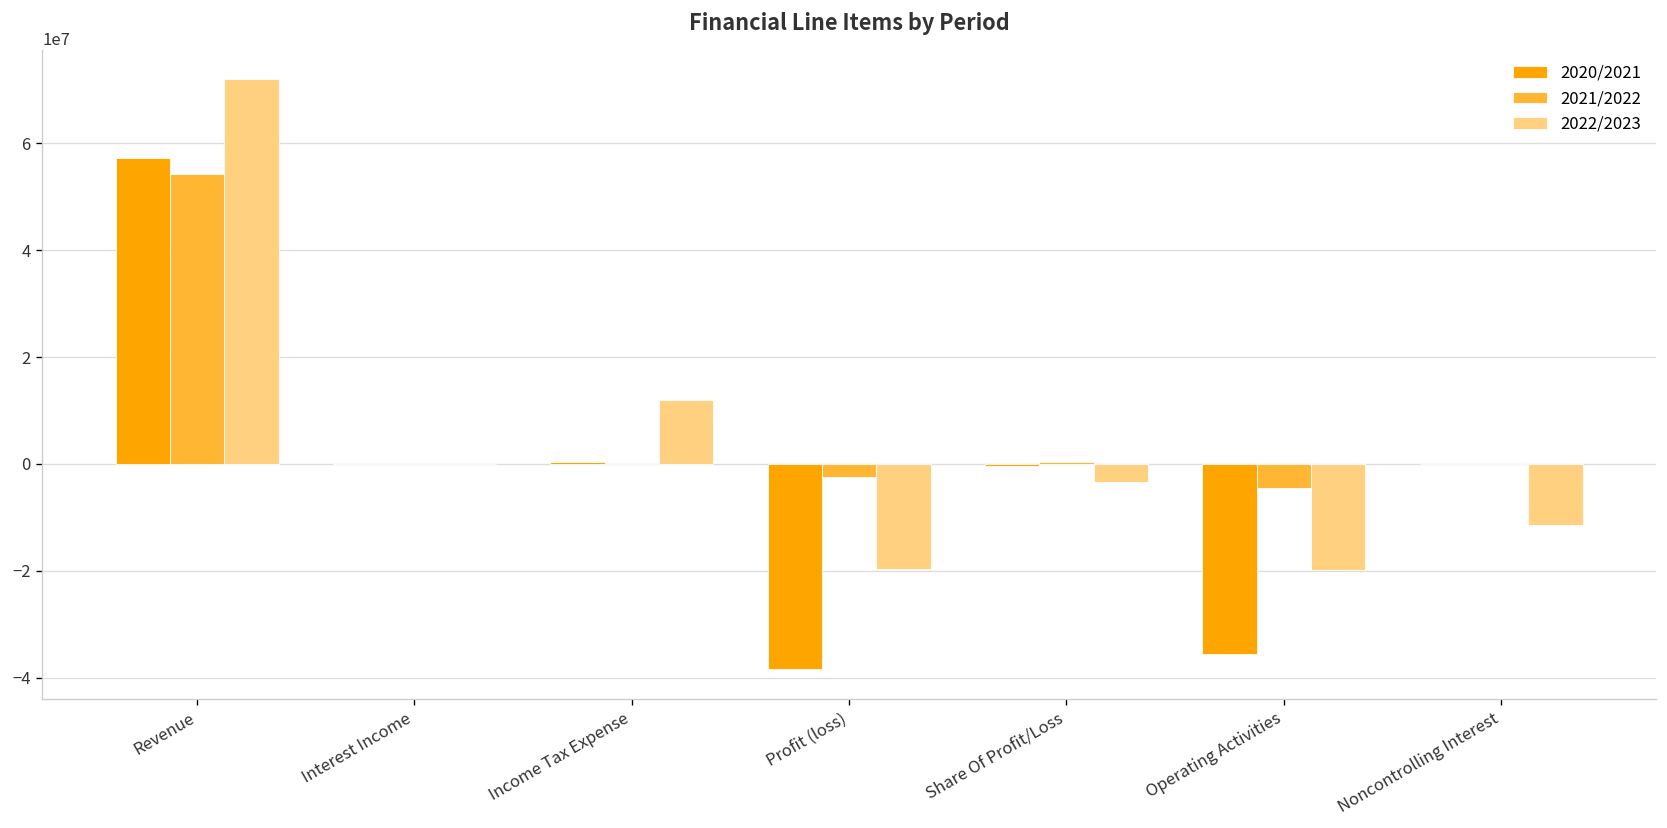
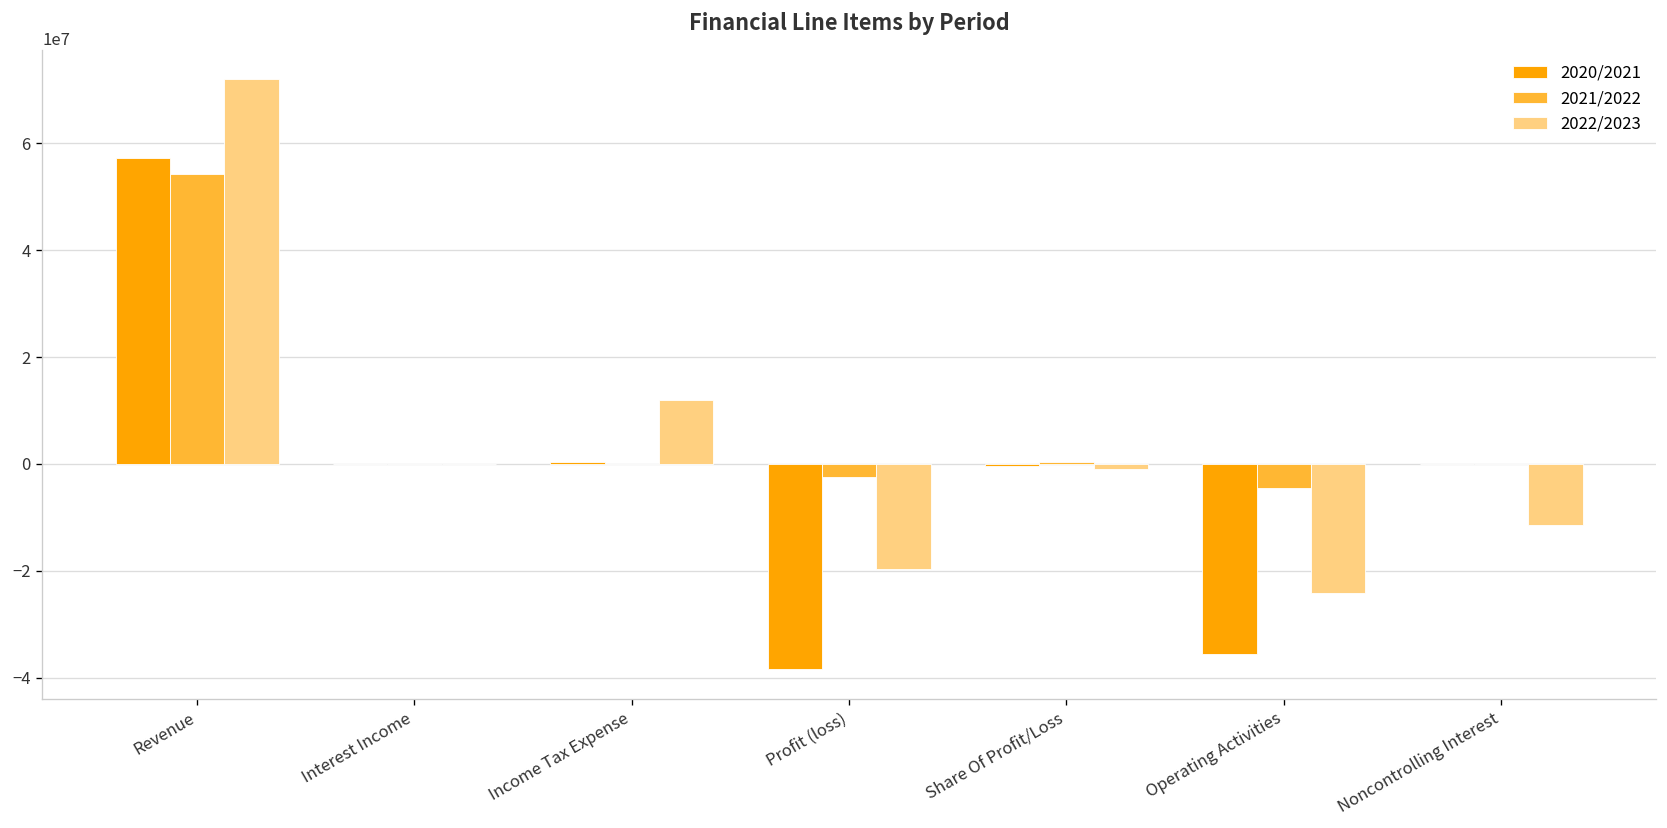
2022/2023, Share Of Profit/Loss: -3000000 -> -1000000
2022/2023, Operating Activities: -20000000 -> -24000000
